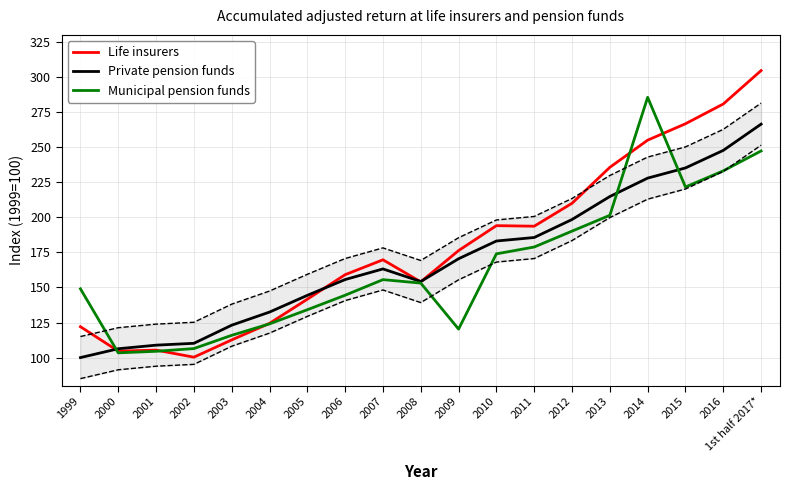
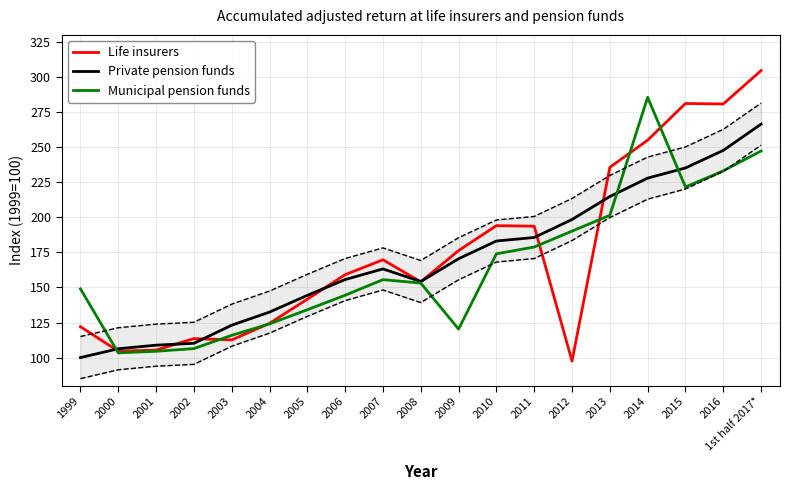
Life insurers, 2002: 100 -> 114
Life insurers, 2012: 210 -> 98
Life insurers, 2015: 267 -> 281
